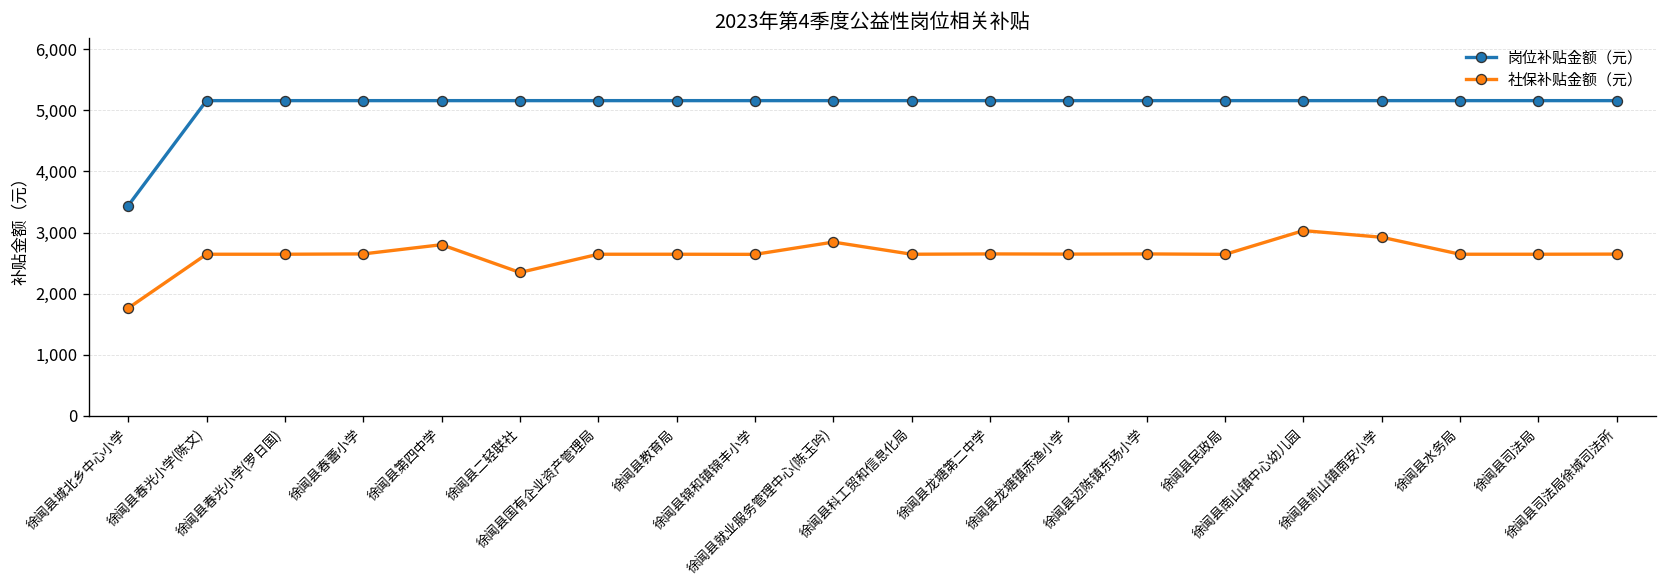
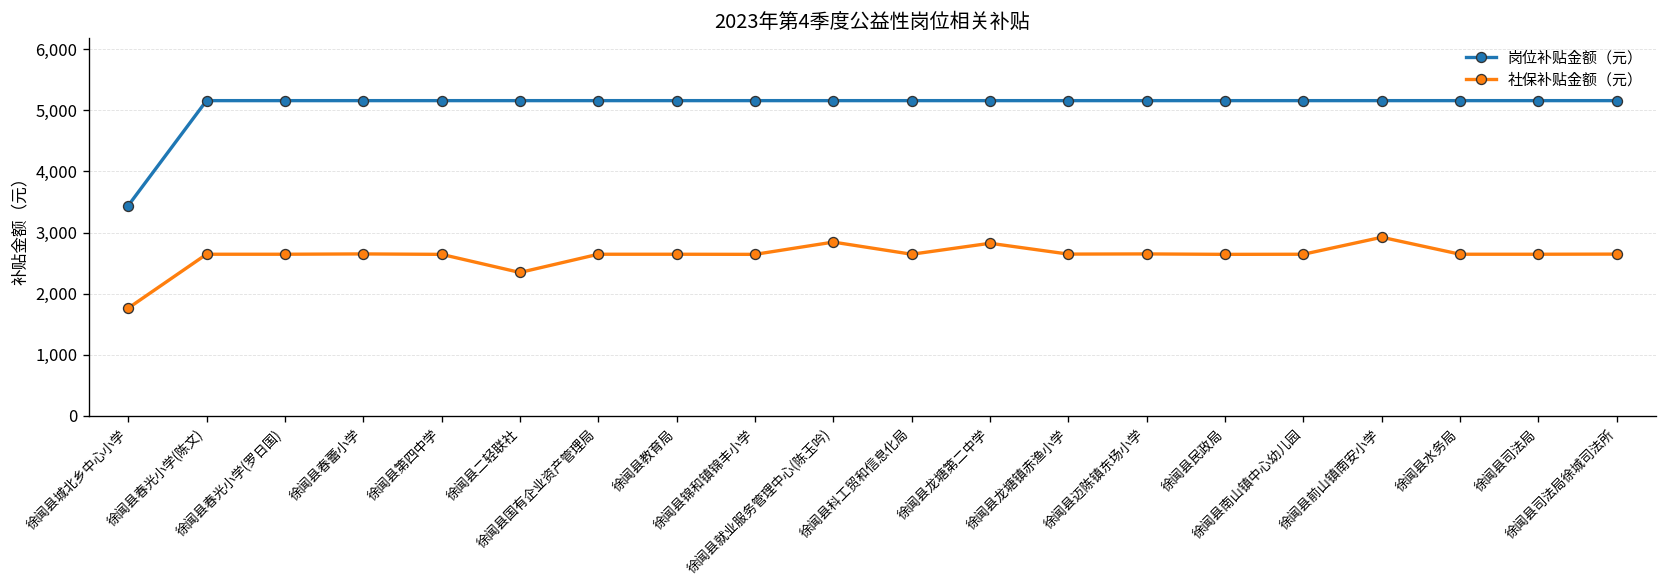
社保补贴金额（元）, 徐闻县第四中学: 2,800 -> 2,600
社保补贴金额（元）, 徐闻县龙塘第二中学: 2,700 -> 2,800
社保补贴金额（元）, 徐闻县南山镇中心幼儿园: 3,000 -> 2,600
